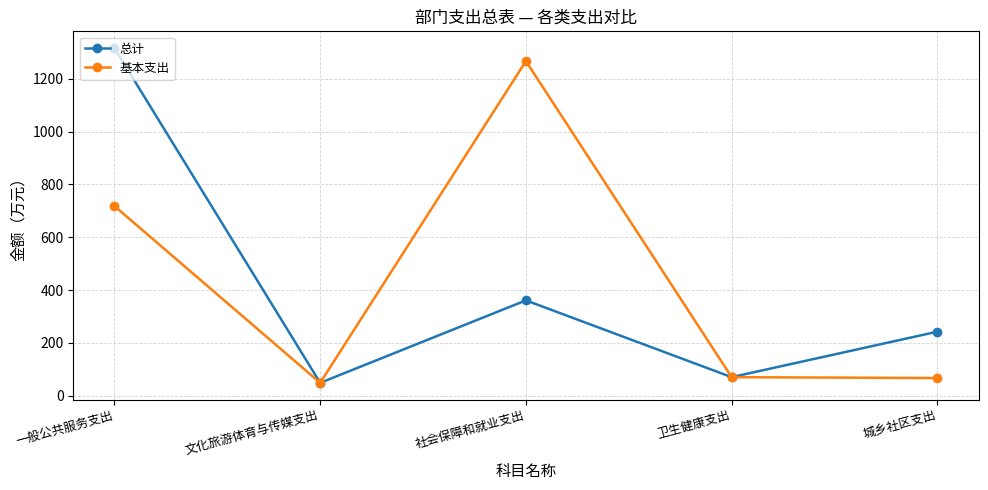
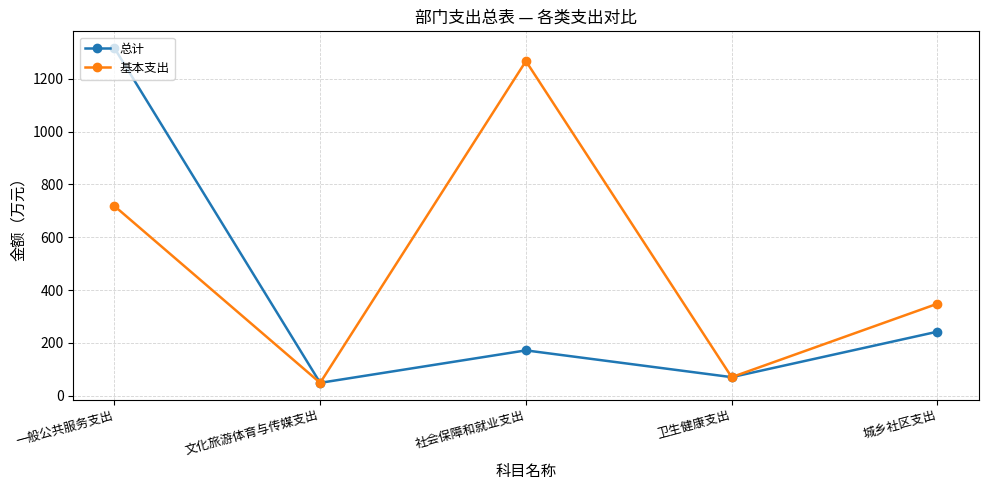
总计, 社会保障和就业支出: 360 -> 170
基本支出, 城乡社区支出: 70 -> 350
